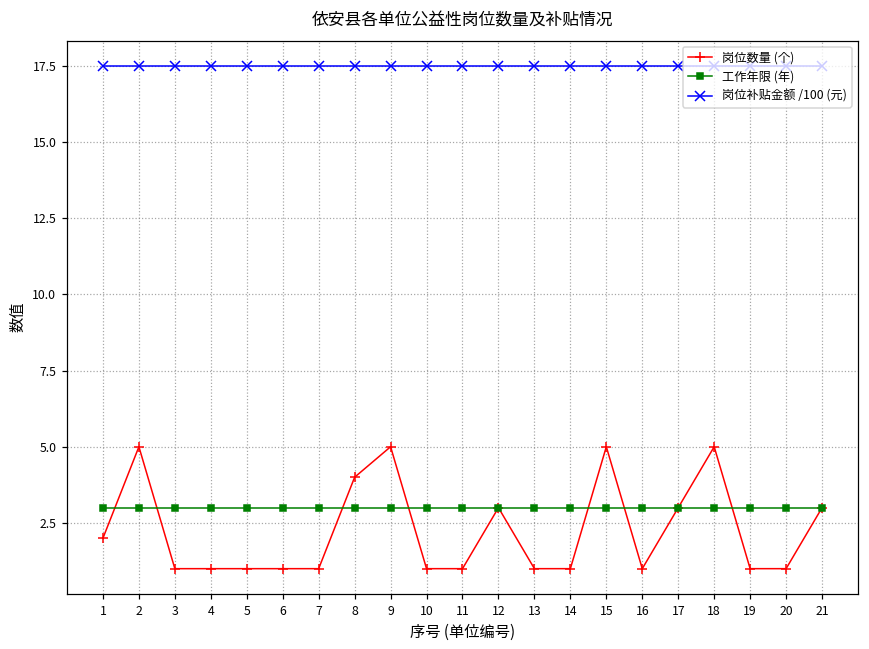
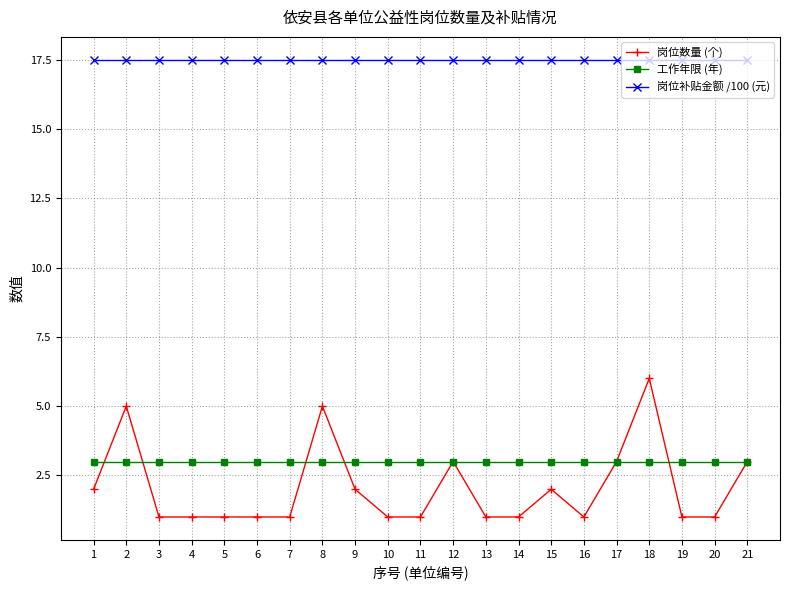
岗位数量 (个), 8: 4 -> 5
岗位数量 (个), 9: 5 -> 2
岗位数量 (个), 15: 5 -> 2
岗位数量 (个), 18: 5 -> 6
